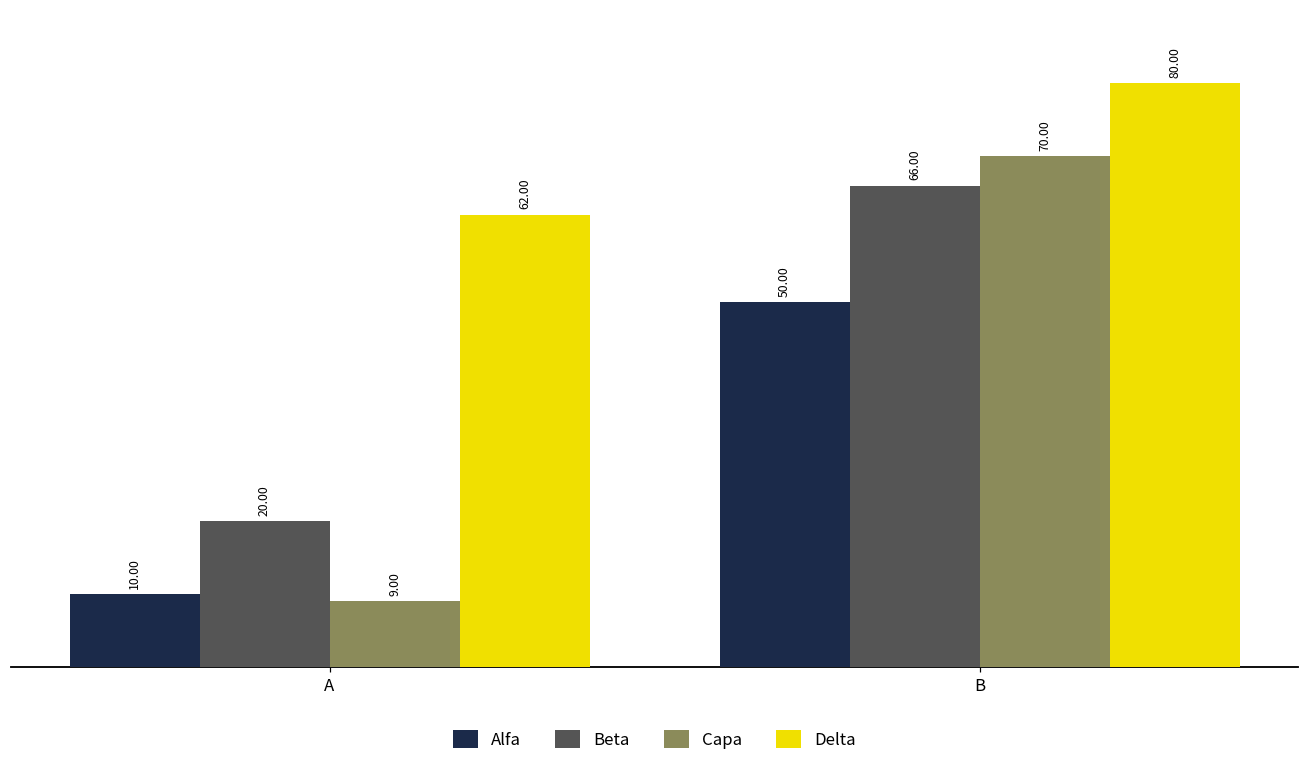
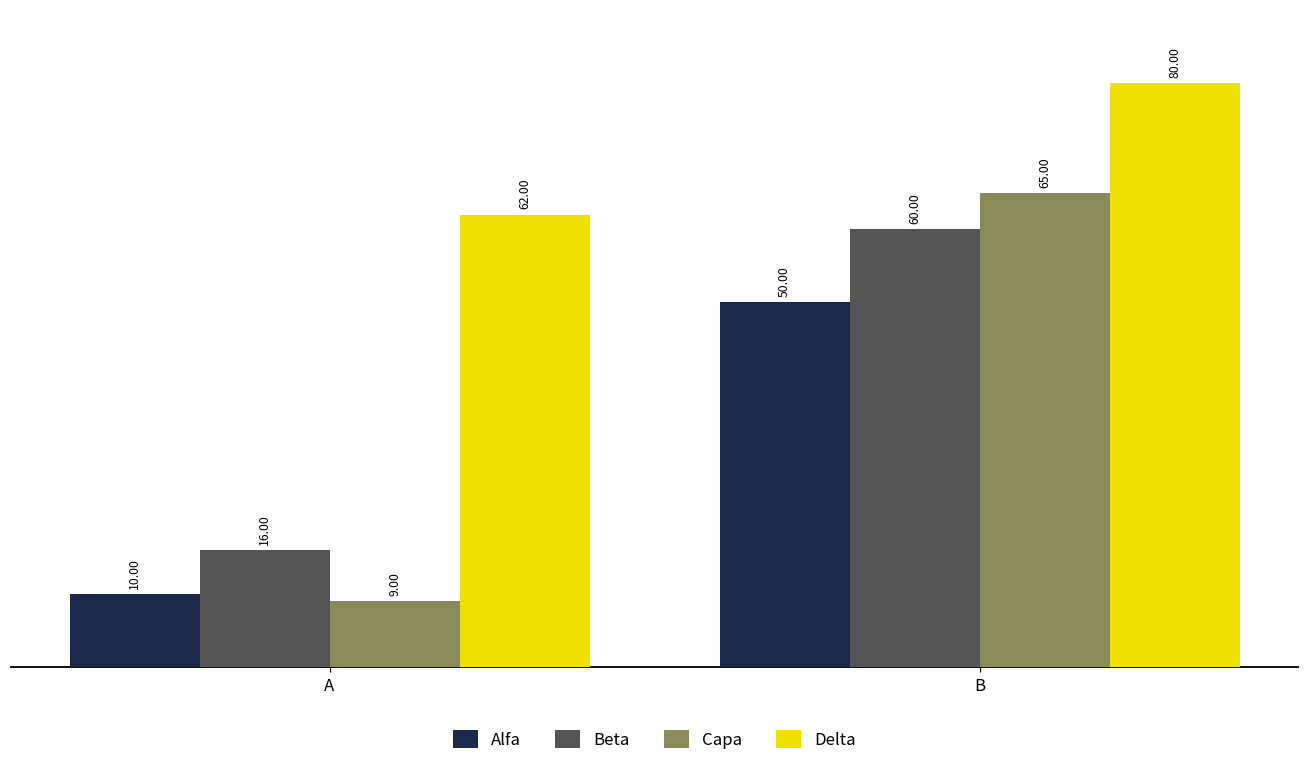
Beta, A: 20.00 -> 16.00
Beta, B: 66.00 -> 60.00
Capa, B: 70.00 -> 65.00
